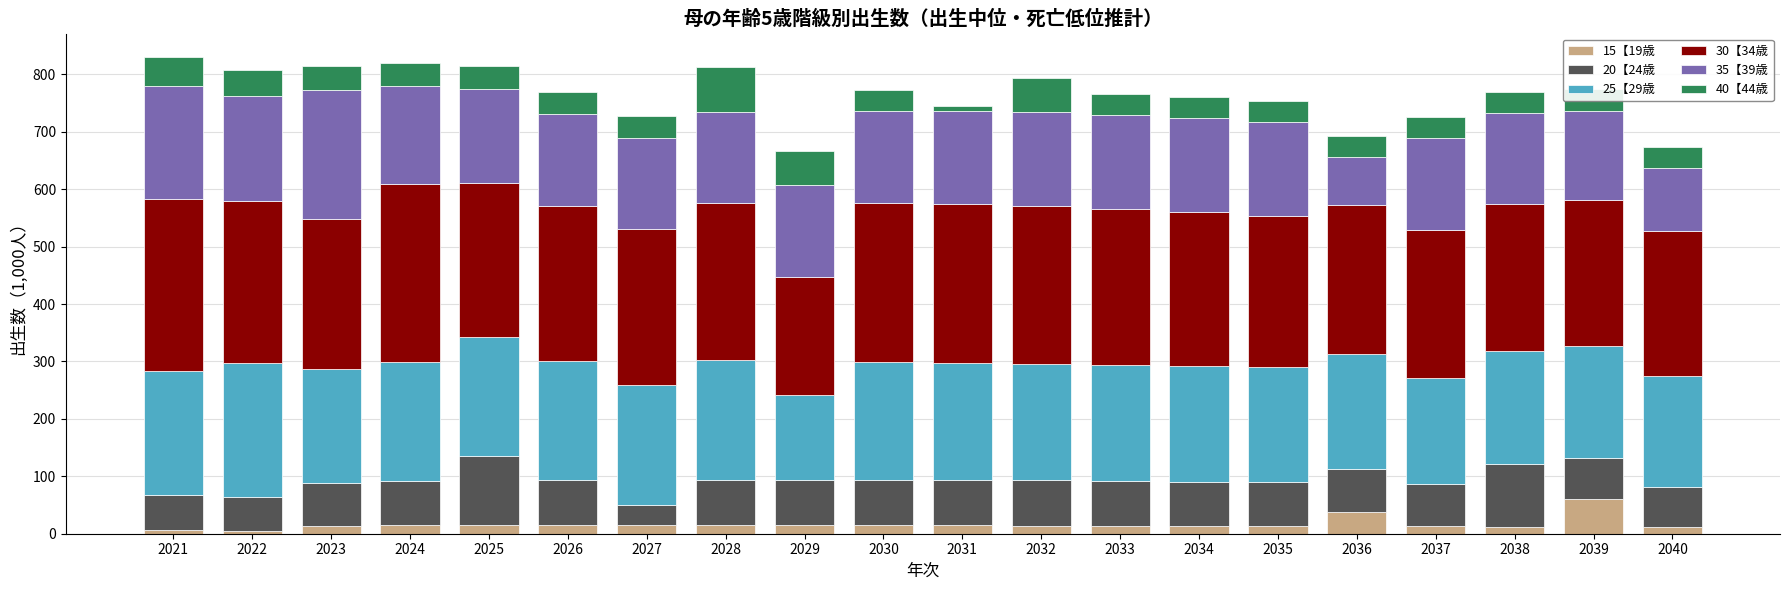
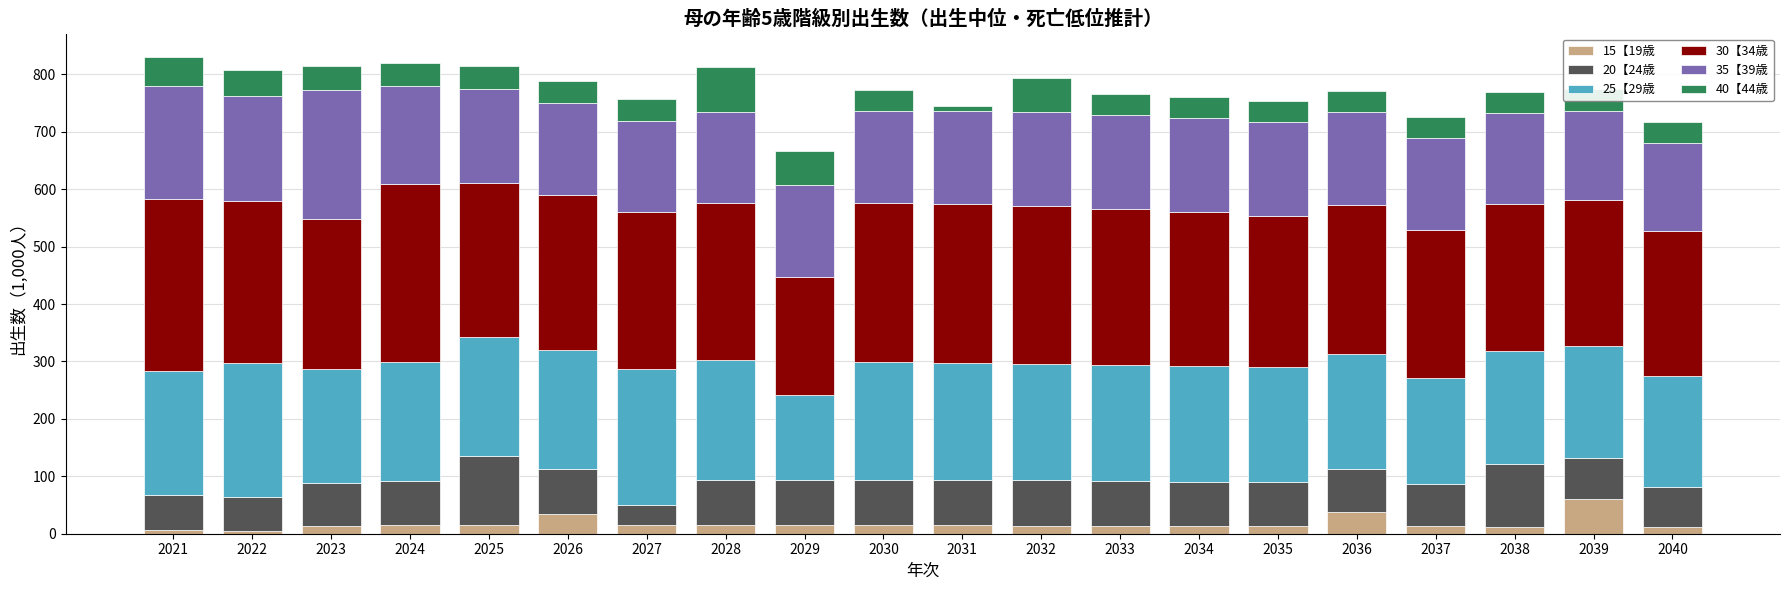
15【19歳, 2026: 20 -> 30
25【29歳, 2027: 210 -> 240
35【39歳, 2036: 80 -> 160
35【39歳, 2040: 110 -> 150
